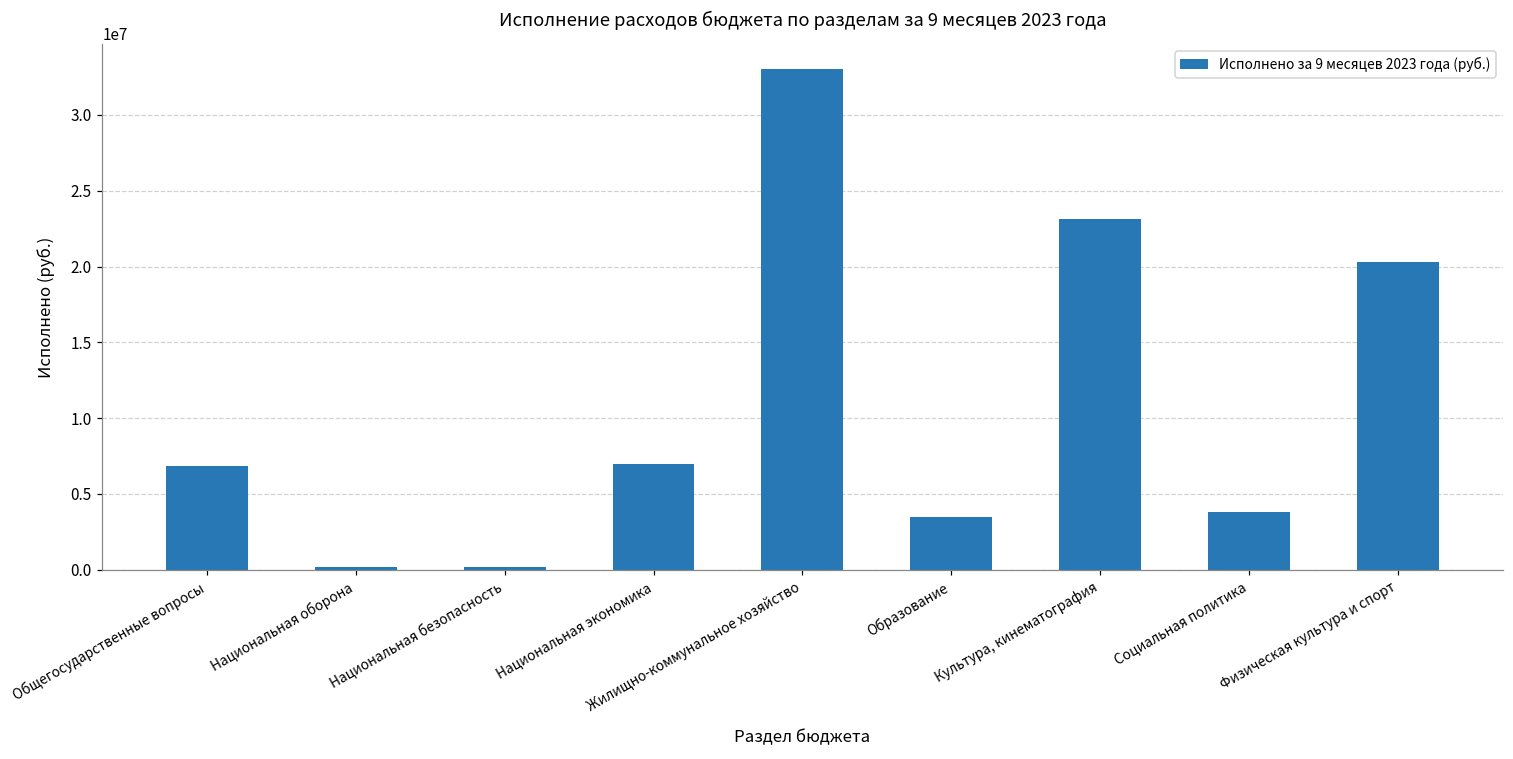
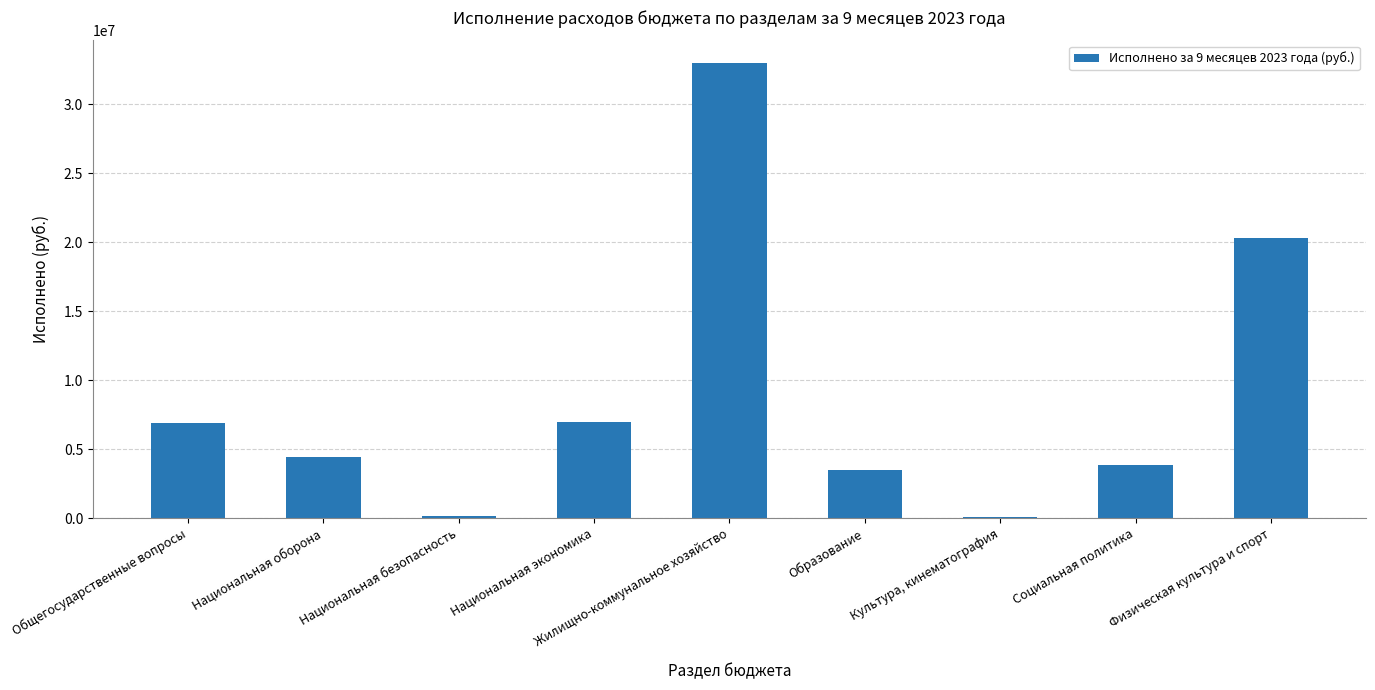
Национальная оборона: 200000 -> 4500000
Культура, кинематография: 23200000 -> 100000
